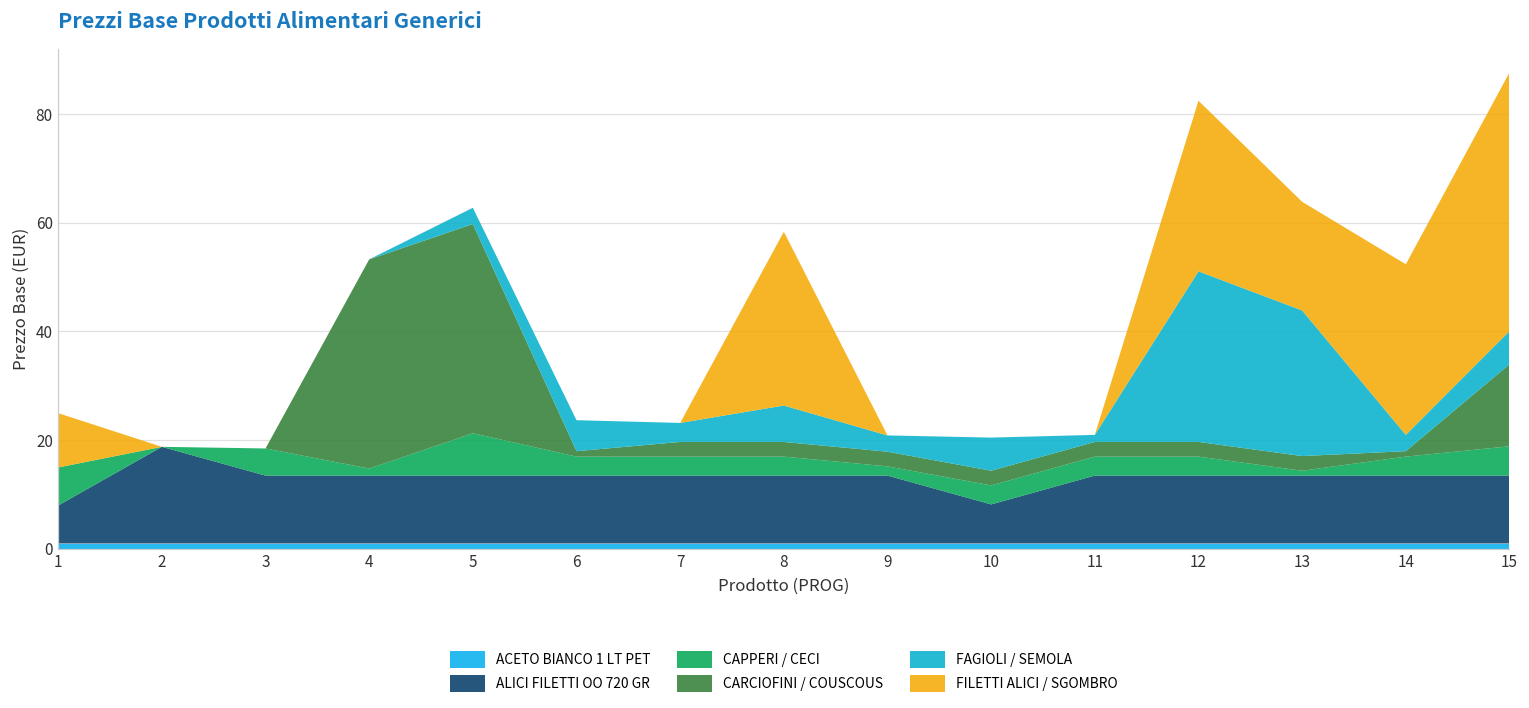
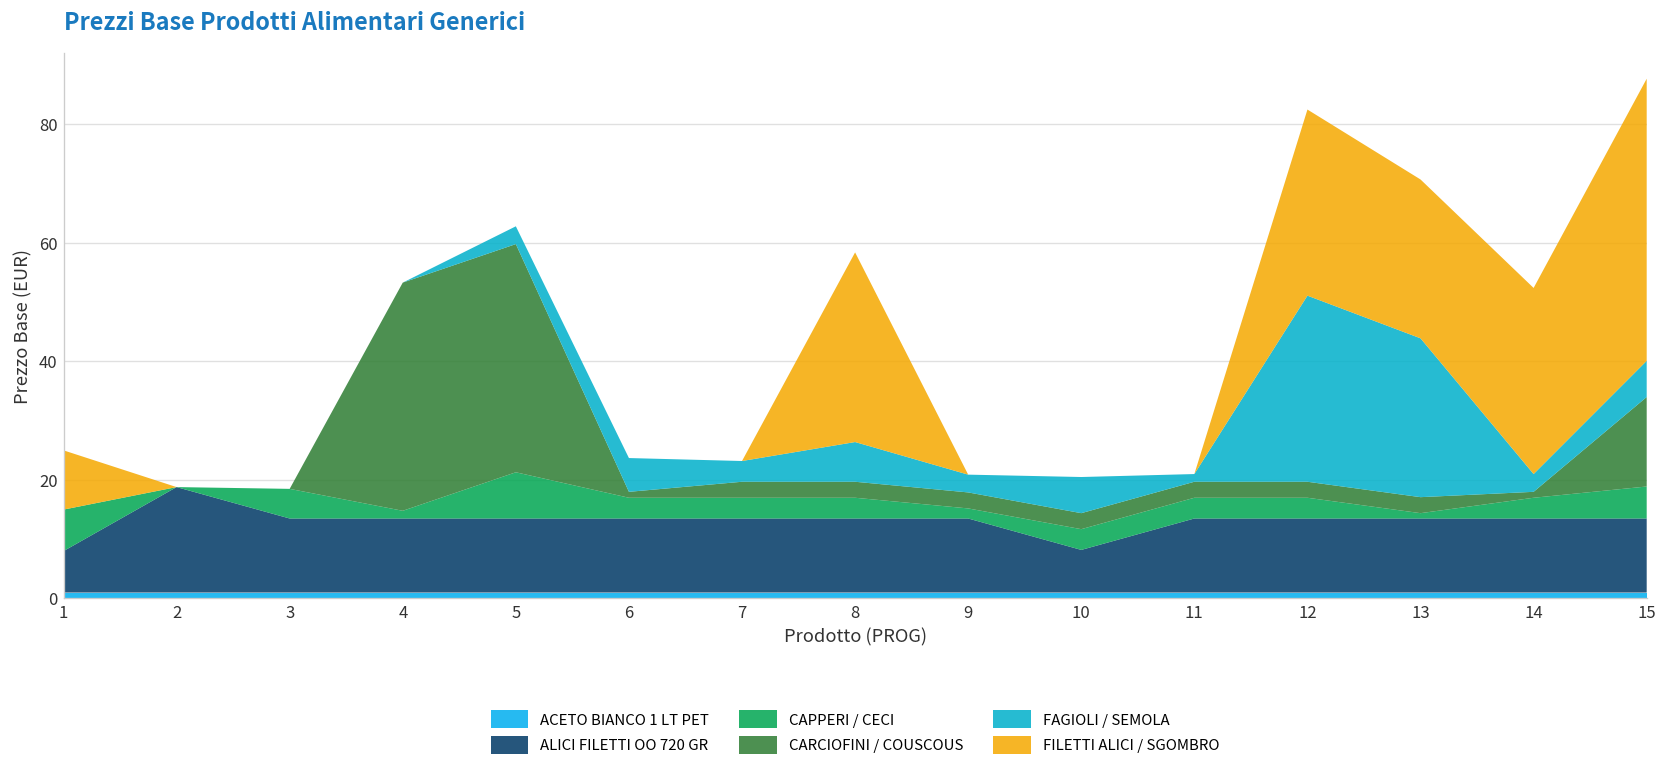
FILETTI ALICI / SGOMBRO, 13: 20 -> 27
